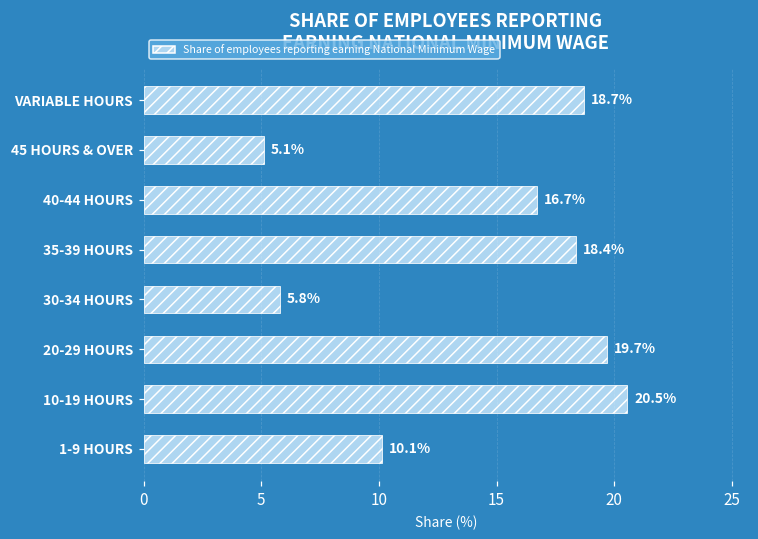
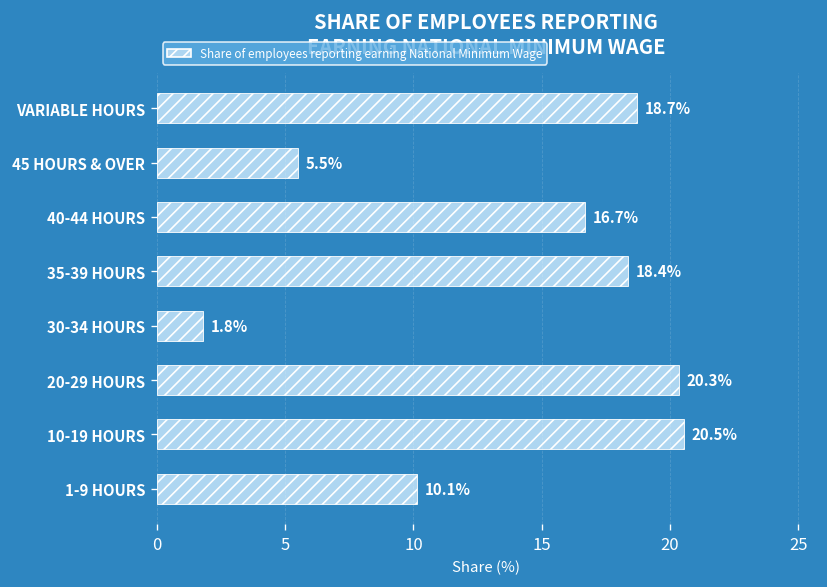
45 HOURS & OVER: 5.1% -> 5.5%
30-34 HOURS: 5.8% -> 1.8%
20-29 HOURS: 19.7% -> 20.3%
